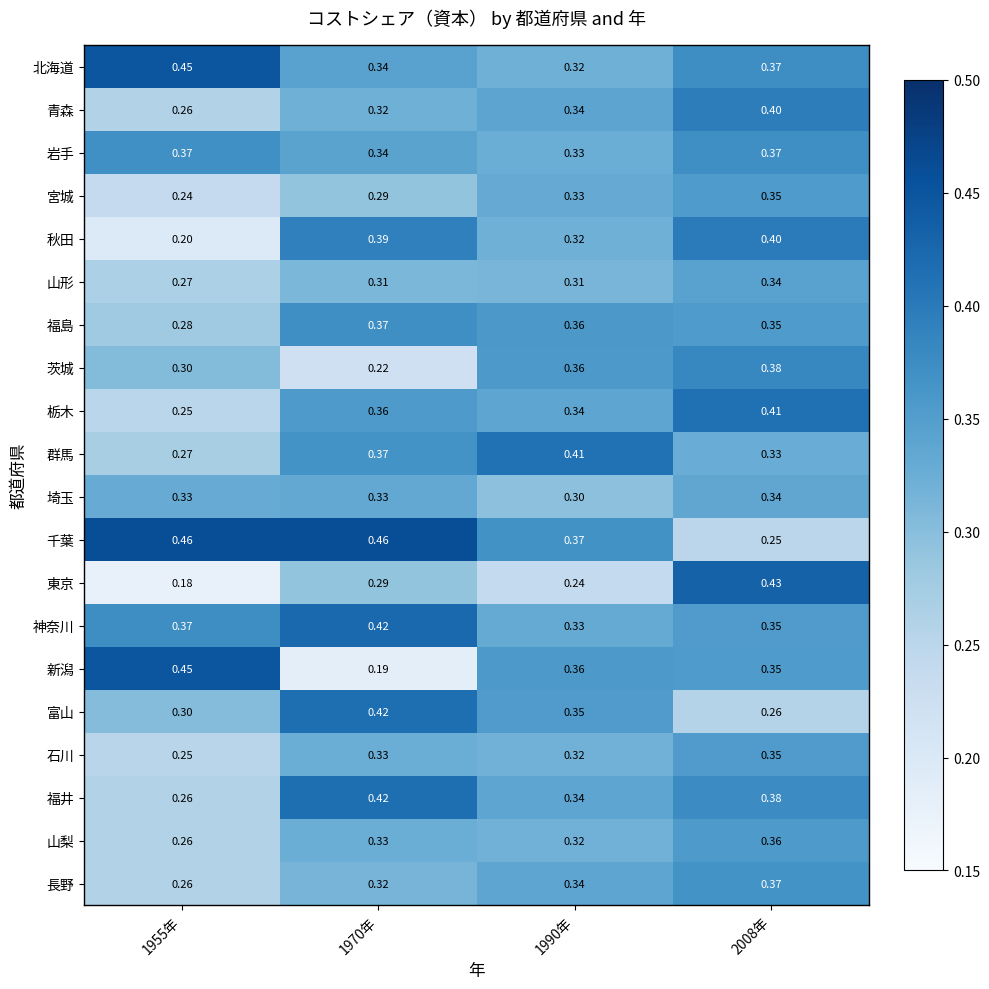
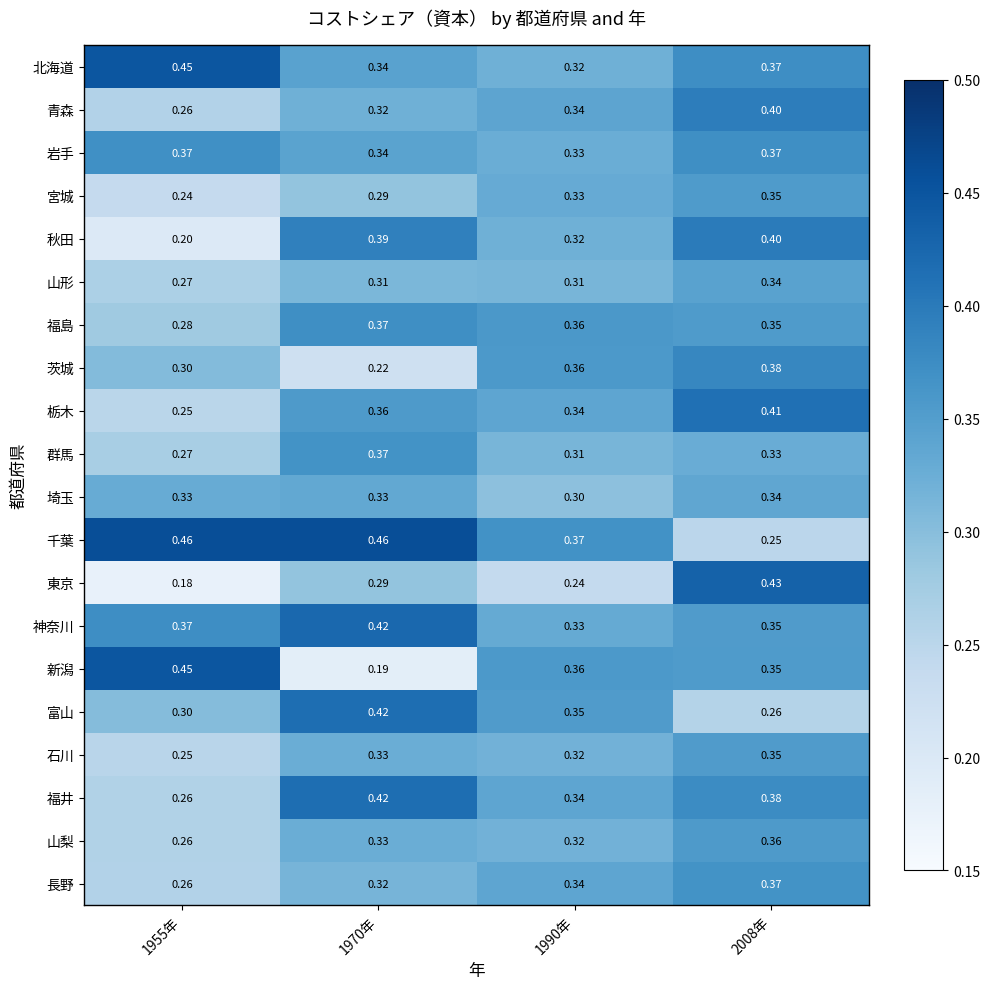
群馬, 1990年: 0.41 -> 0.31
